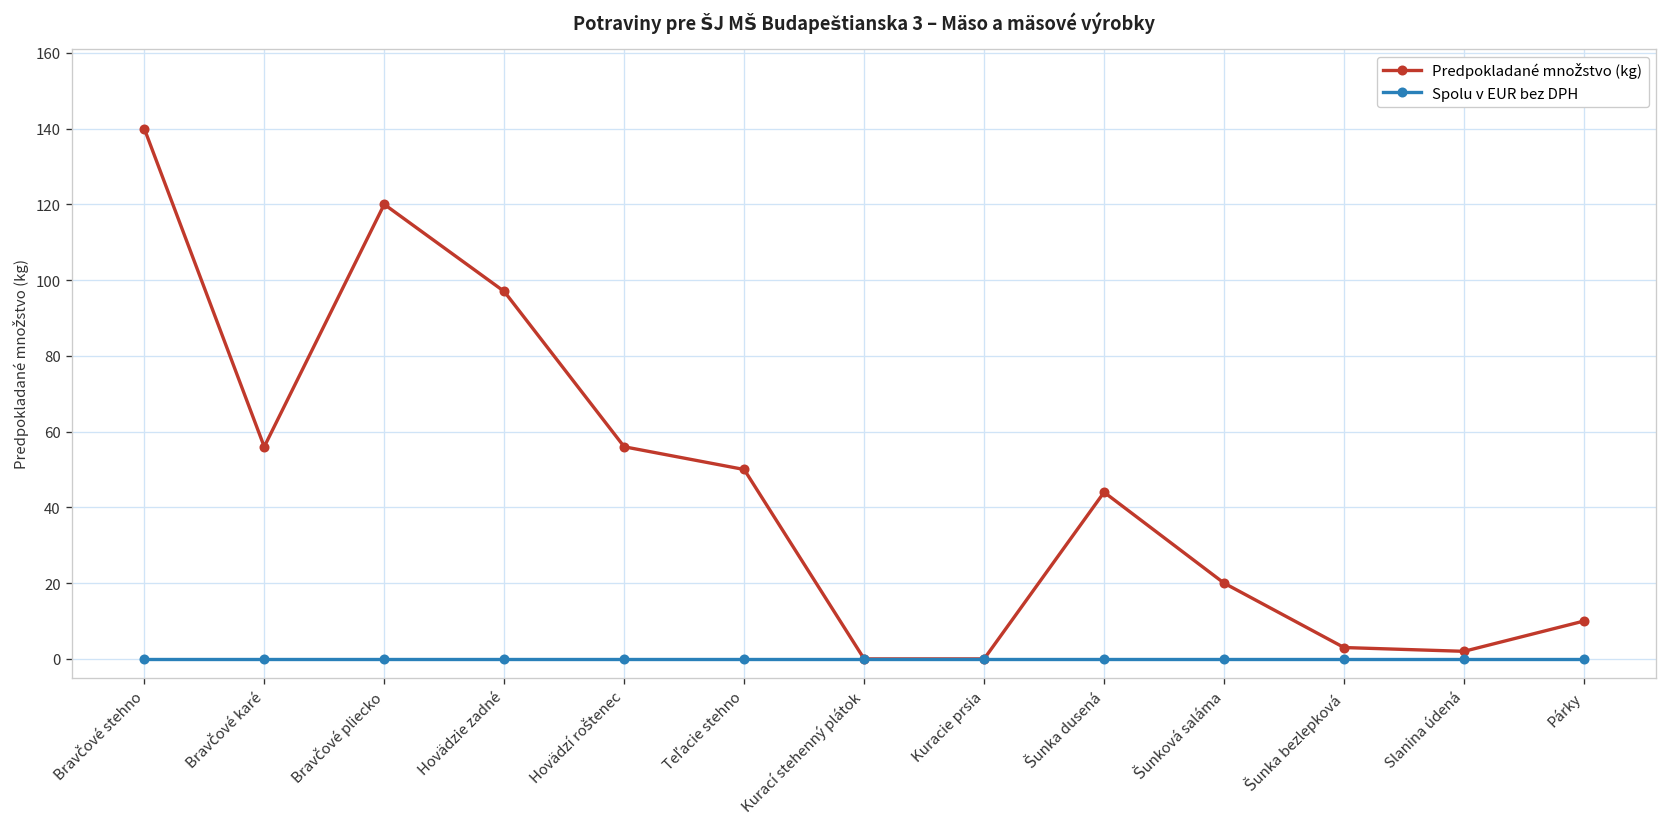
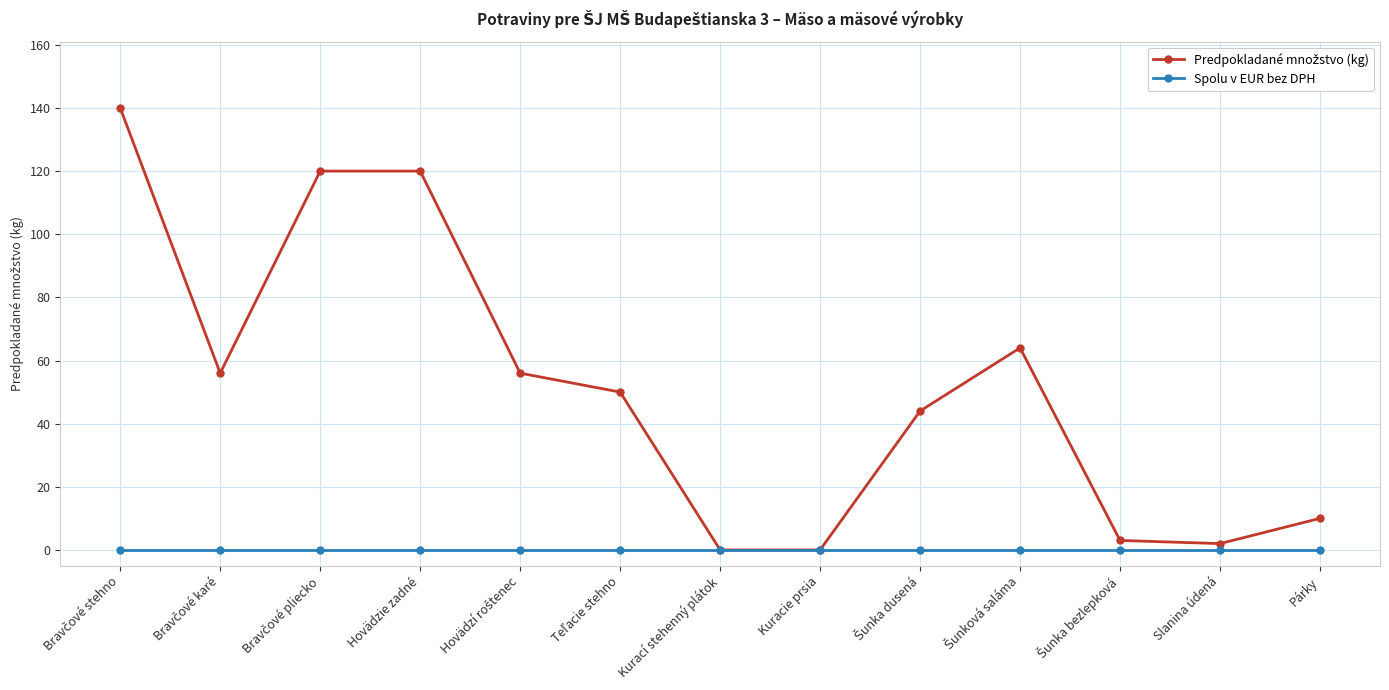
Predpokladané množstvo (kg), Hovädzie zadné: 97 -> 120
Predpokladané množstvo (kg), Šunková saláma: 20 -> 64
